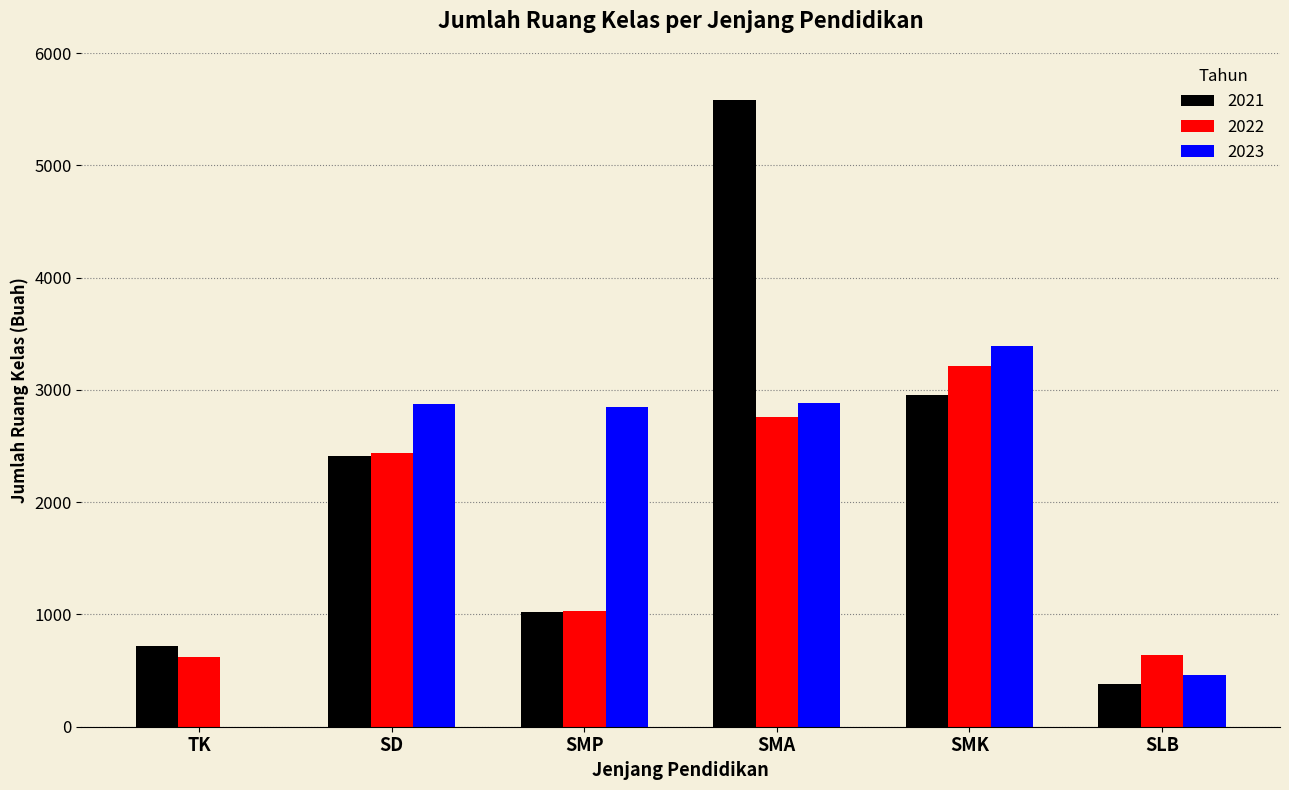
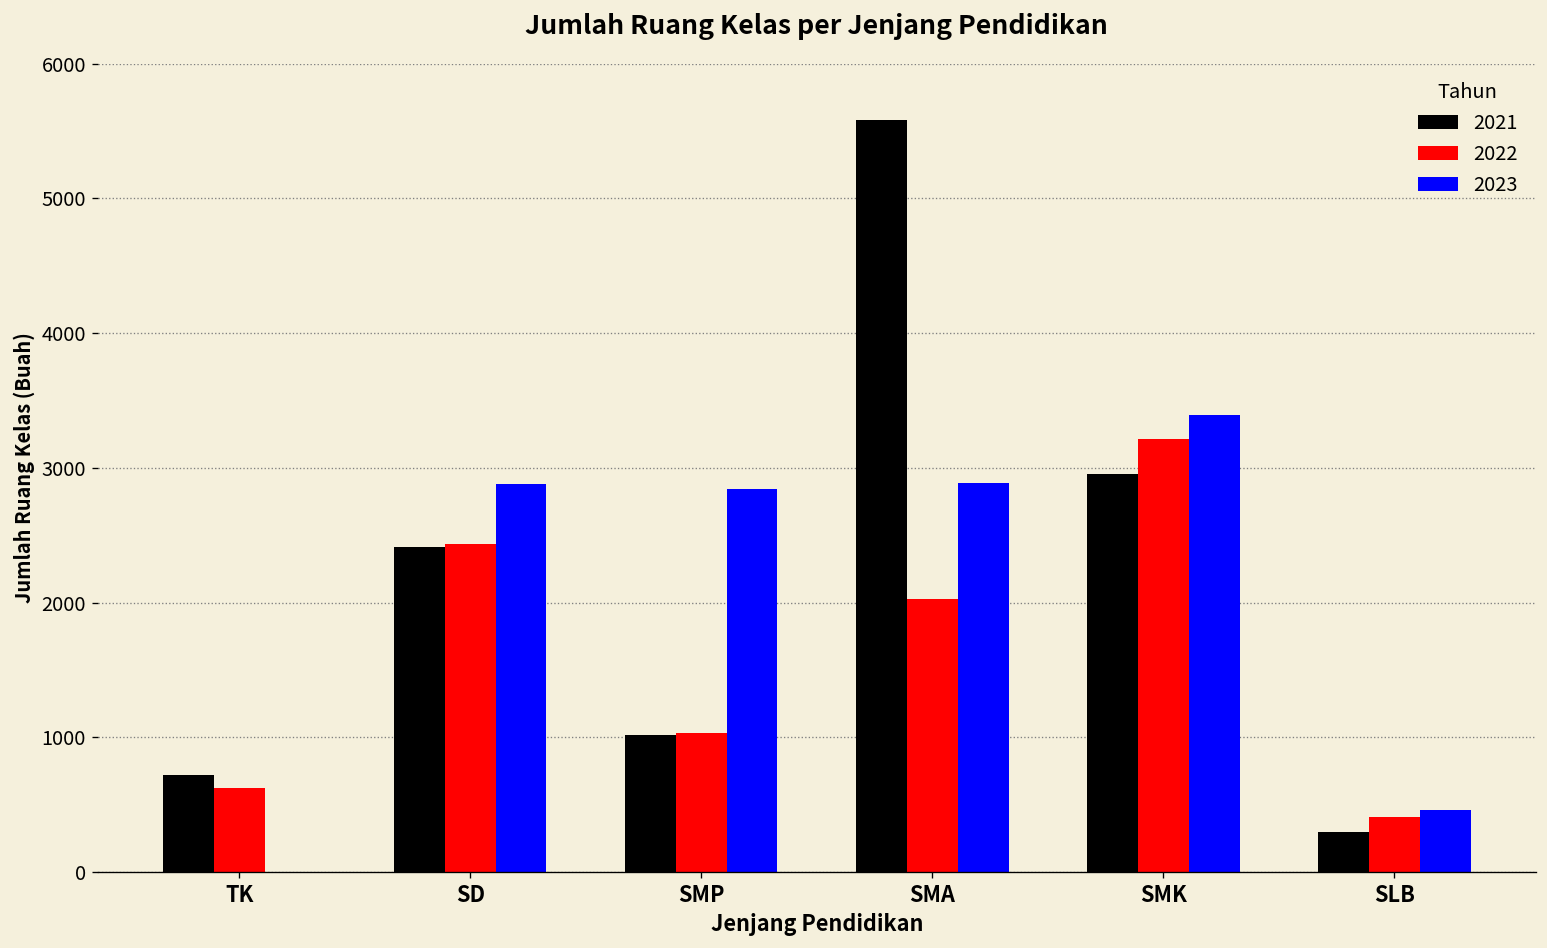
2022, SMA: 2760 -> 2030
2021, SLB: 380 -> 290
2022, SLB: 640 -> 410
